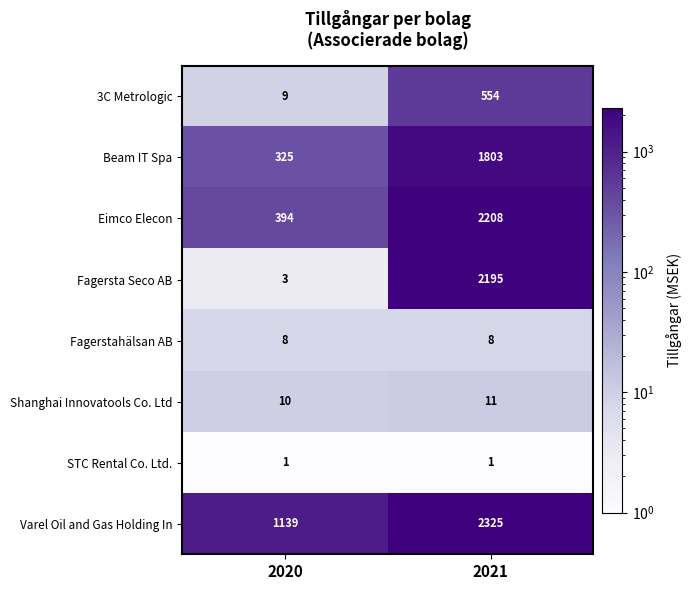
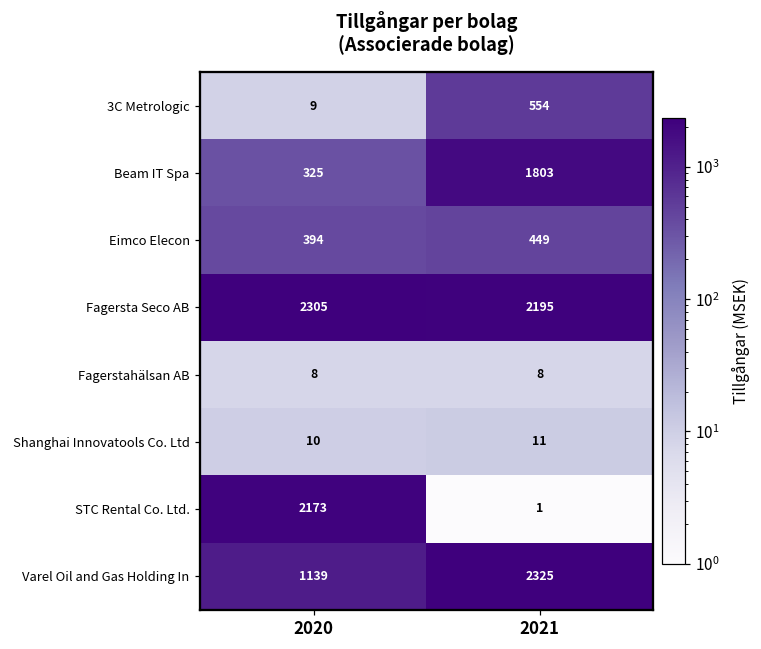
Eimco Elecon, 2021: 2208 -> 449
Fagersta Seco AB, 2020: 3 -> 2305
STC Rental Co. Ltd., 2020: 1 -> 2173
